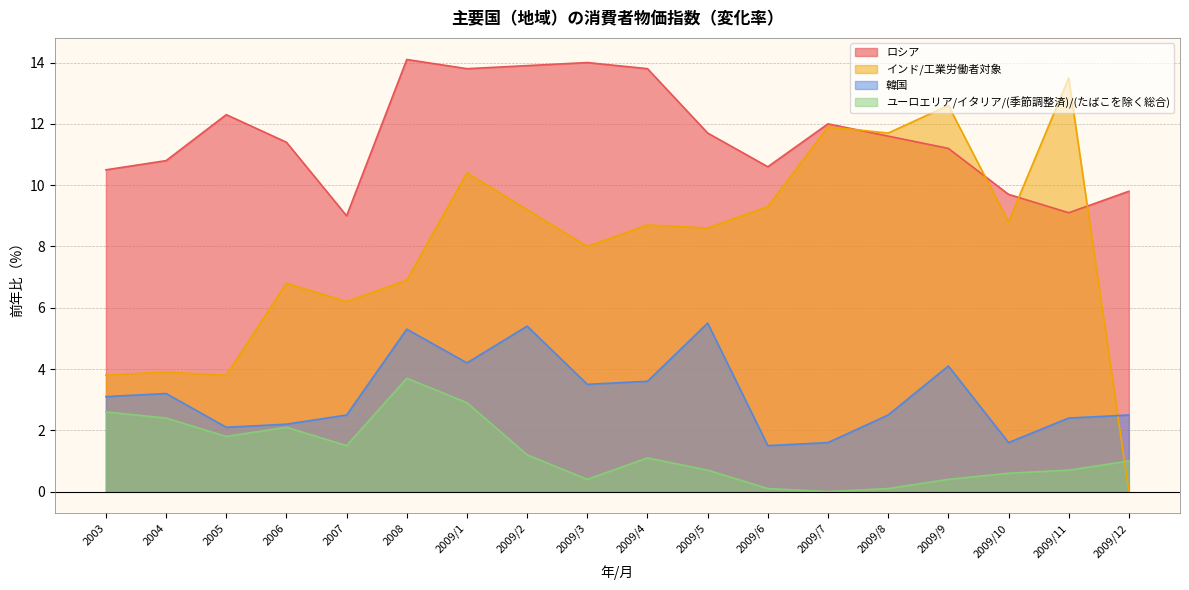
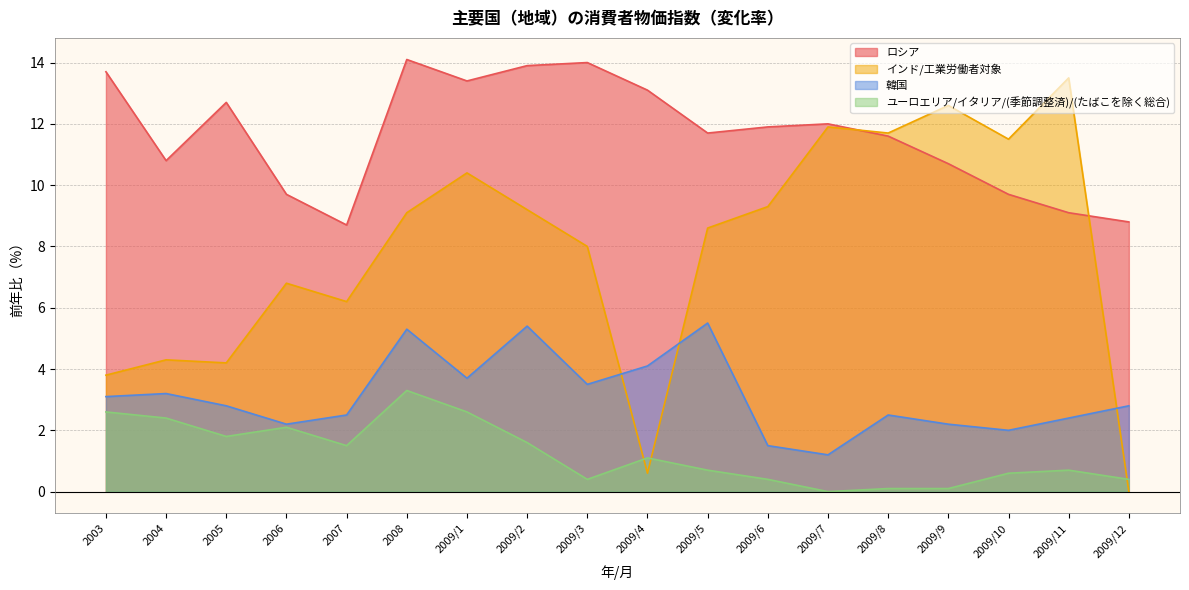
ロシア, 2003: 10.5 -> 13.7
インド/工業労働者対象, 2004: 3.9 -> 4.3
ロシア, 2005: 12.3 -> 12.7
インド/工業労働者対象, 2005: 3.8 -> 4.2
韓国, 2005: 2.1 -> 2.8
ロシア, 2006: 11.4 -> 9.7
ロシア, 2007: 9.0 -> 8.7
インド/工業労働者対象, 2008: 6.9 -> 9.1
ユーロエリア/イタリア/(季節調整済)/(たばこを除く総合), 2008: 3.7 -> 3.3
ロシア, 2009/1: 13.8 -> 13.4
韓国, 2009/1: 4.2 -> 3.7
ユーロエリア/イタリア/(季節調整済)/(たばこを除く総合), 2009/1: 2.9 -> 2.6
ユーロエリア/イタリア/(季節調整済)/(たばこを除く総合), 2009/2: 1.2 -> 1.6
ロシア, 2009/4: 13.8 -> 13.1
インド/工業労働者対象, 2009/4: 8.7 -> 0.6
韓国, 2009/4: 3.6 -> 4.1
ロシア, 2009/6: 10.6 -> 11.9
ユーロエリア/イタリア/(季節調整済)/(たばこを除く総合), 2009/6: 0.1 -> 0.4
韓国, 2009/7: 1.6 -> 1.2
ロシア, 2009/9: 11.2 -> 10.7
韓国, 2009/9: 4.1 -> 2.2
ユーロエリア/イタリア/(季節調整済)/(たばこを除く総合), 2009/9: 0.4 -> 0.1
インド/工業労働者対象, 2009/10: 8.8 -> 11.5
韓国, 2009/10: 1.6 -> 2.0
ロシア, 2009/12: 9.8 -> 8.8
韓国, 2009/12: 2.5 -> 2.8
ユーロエリア/イタリア/(季節調整済)/(たばこを除く総合), 2009/12: 1.0 -> 0.4
